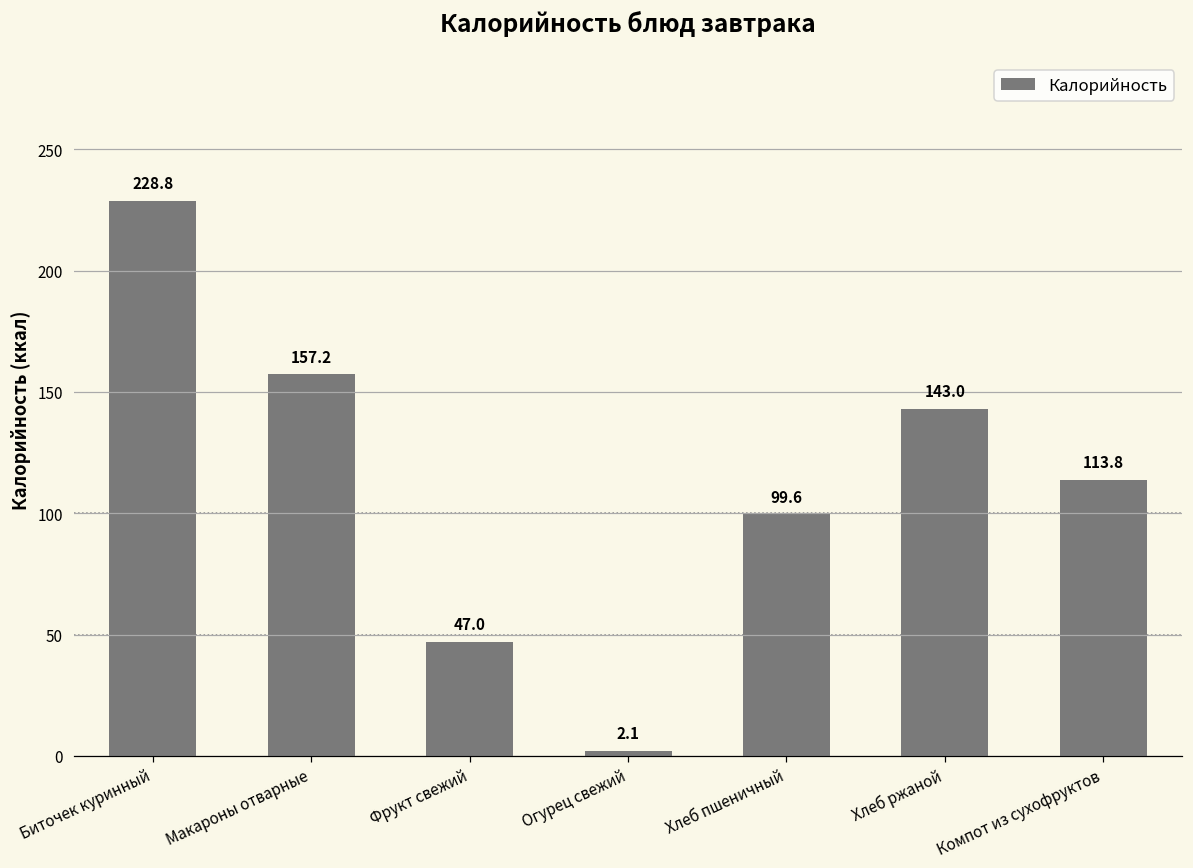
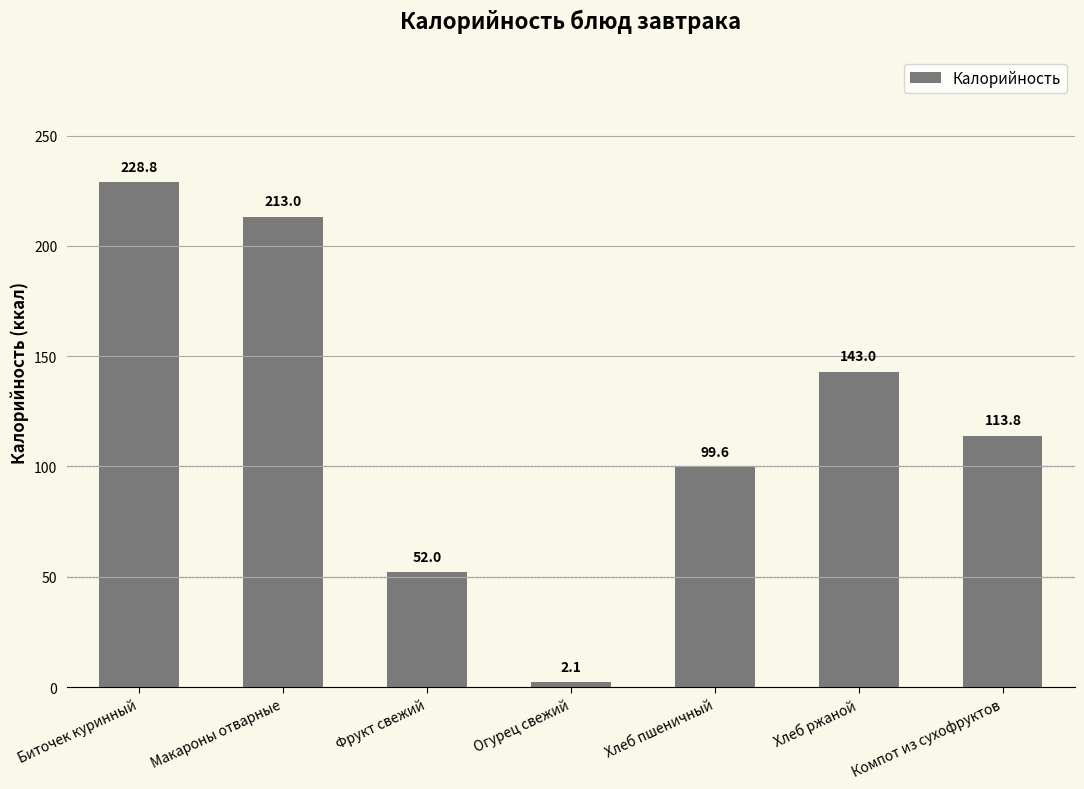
Макароны отварные: 157.2 -> 213.0
Фрукт свежий: 47.0 -> 52.0
